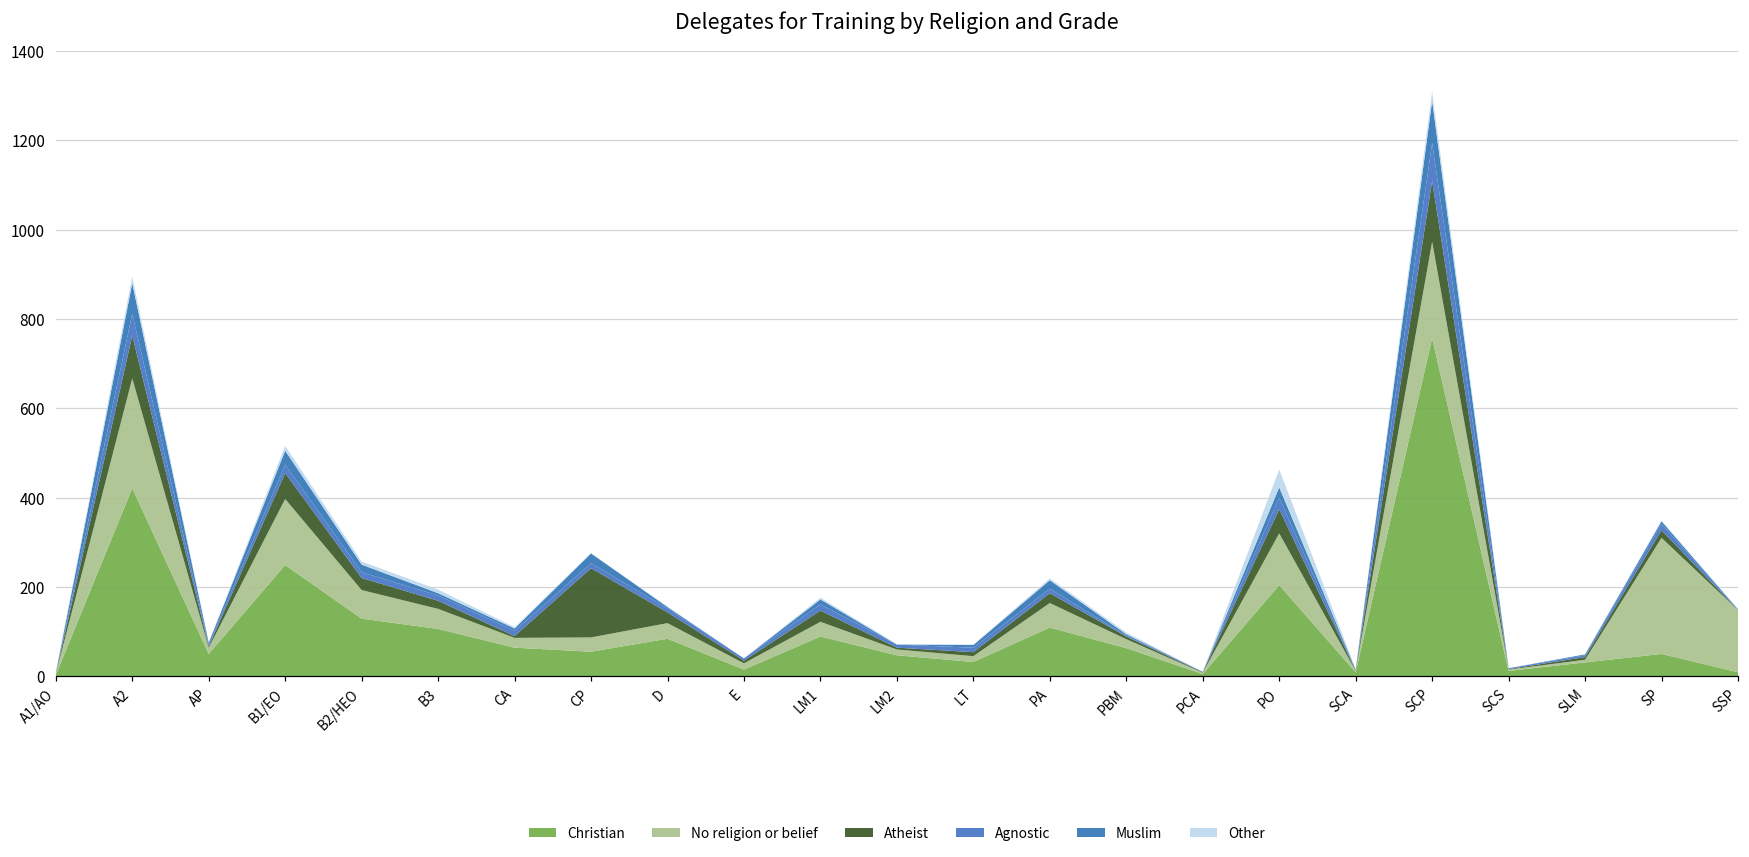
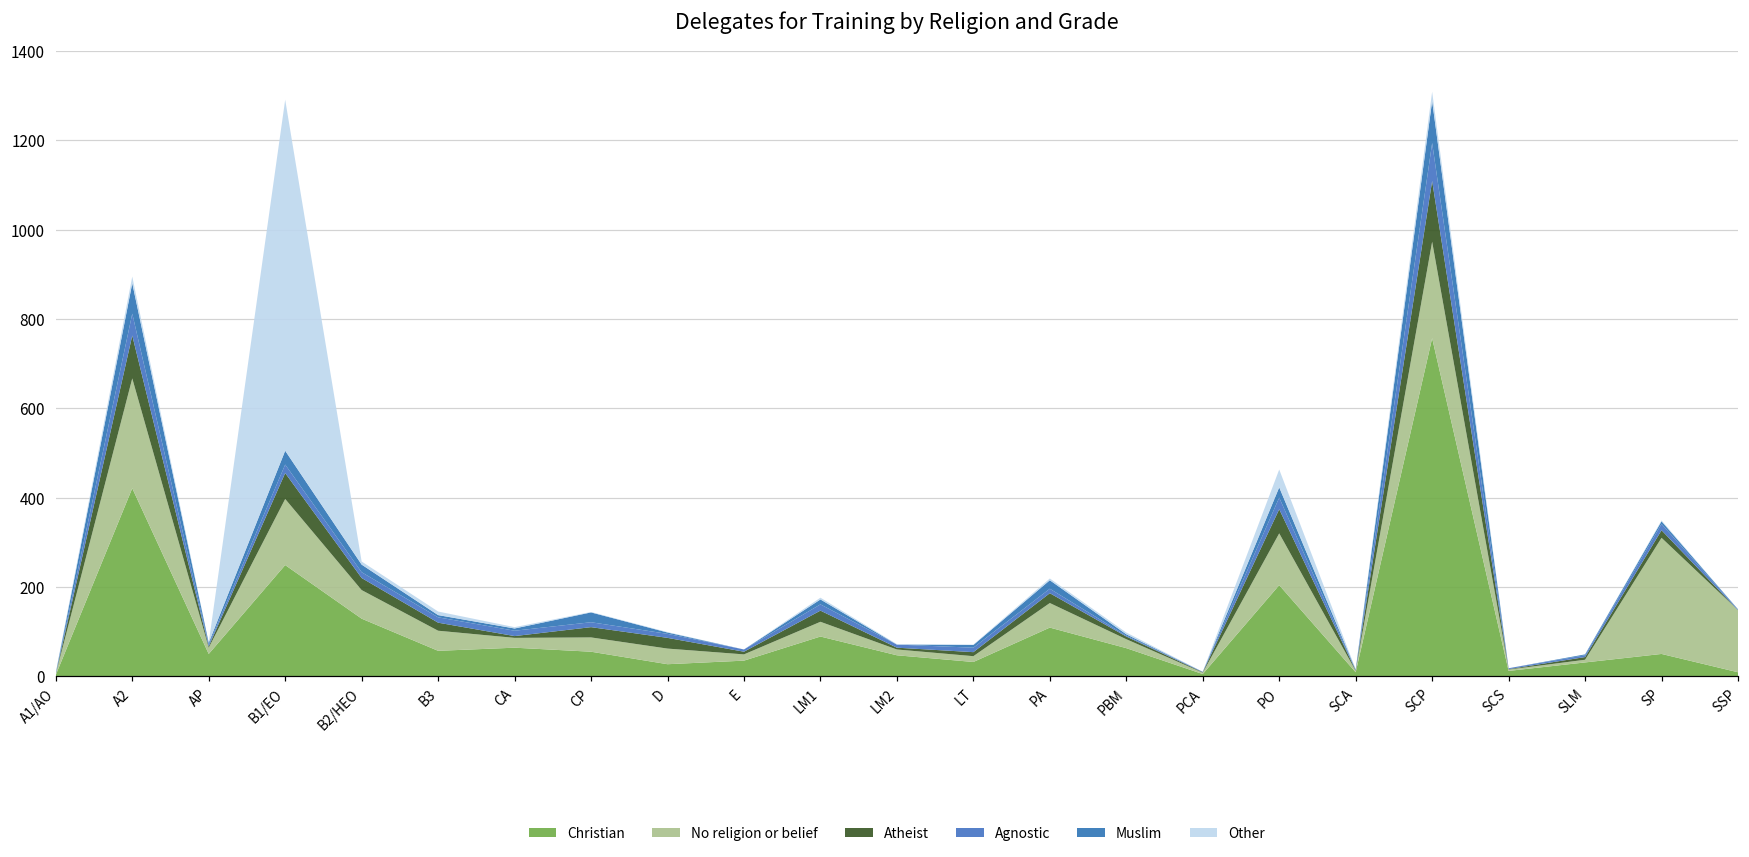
Other, B1/EO: 10 -> 790
Christian, B3: 110 -> 60
Atheist, CP: 160 -> 20
Christian, D: 80 -> 30
Christian, E: 20 -> 40
